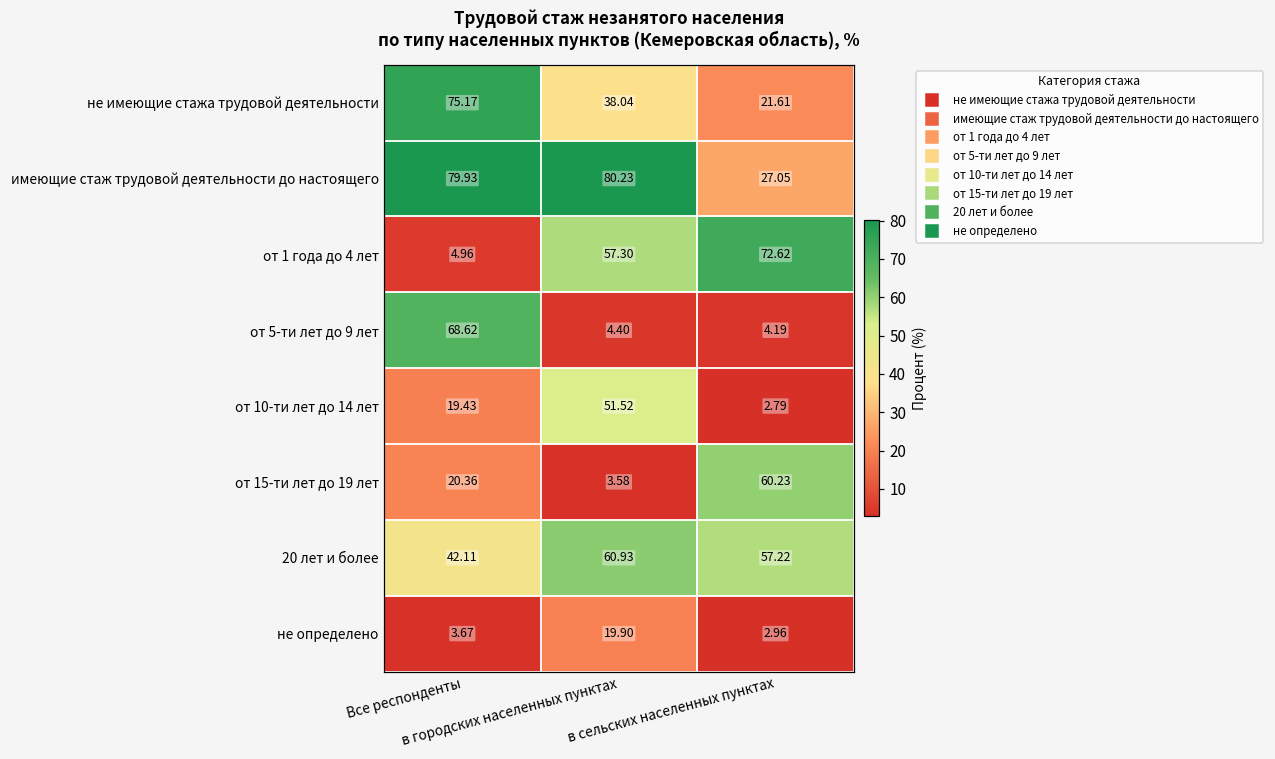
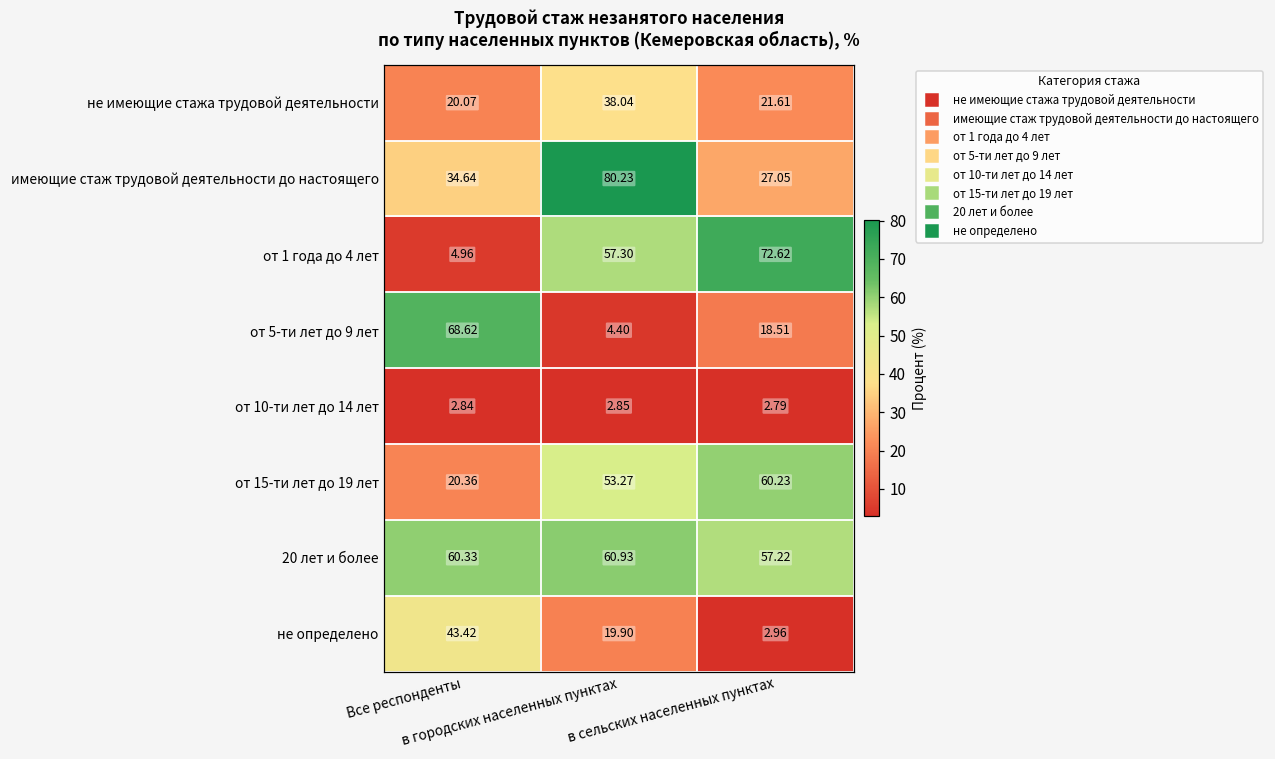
не имеющие стажа трудовой деятельности, Все респонденты: 75.17 -> 20.07
имеющие стаж трудовой деятельности до настоящего, Все респонденты: 79.93 -> 34.64
от 5-ти лет до 9 лет, в сельских населенных пунктах: 4.19 -> 18.51
от 10-ти лет до 14 лет, Все респонденты: 19.43 -> 2.84
от 10-ти лет до 14 лет, в городских населенных пунктах: 51.52 -> 2.85
от 15-ти лет до 19 лет, в городских населенных пунктах: 3.58 -> 53.27
20 лет и более, Все респонденты: 42.11 -> 60.33
не определено, Все респонденты: 3.67 -> 43.42
